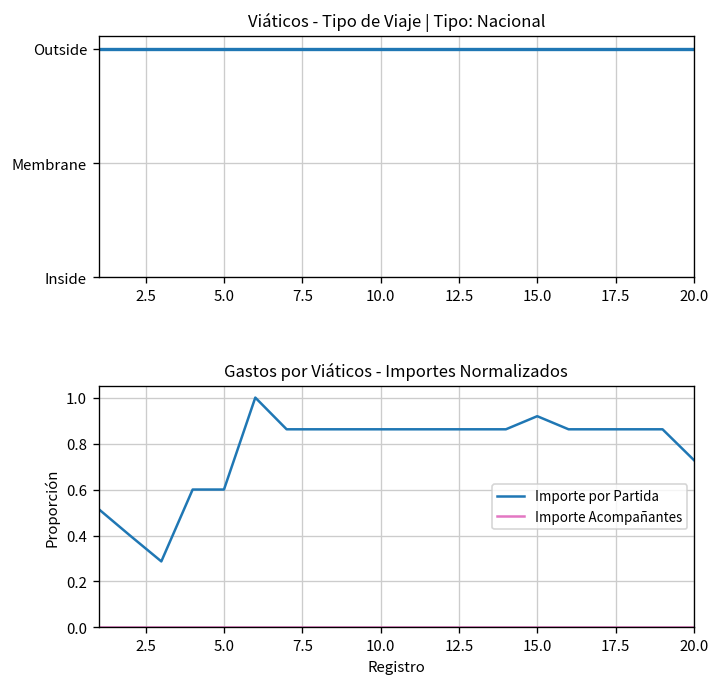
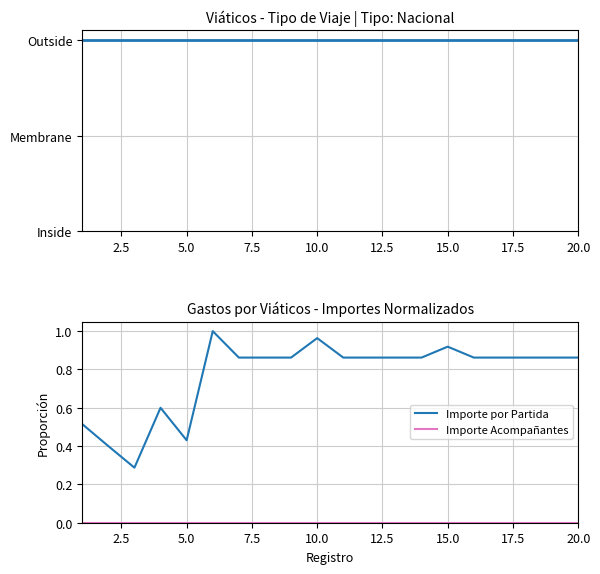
Gastos por Viáticos - Importes Normalizados, Importe por Partida, 5.0: 0.60 -> 0.43
Gastos por Viáticos - Importes Normalizados, Importe por Partida, 10.0: 0.86 -> 0.96
Gastos por Viáticos - Importes Normalizados, Importe por Partida, 20.0: 0.73 -> 0.86
